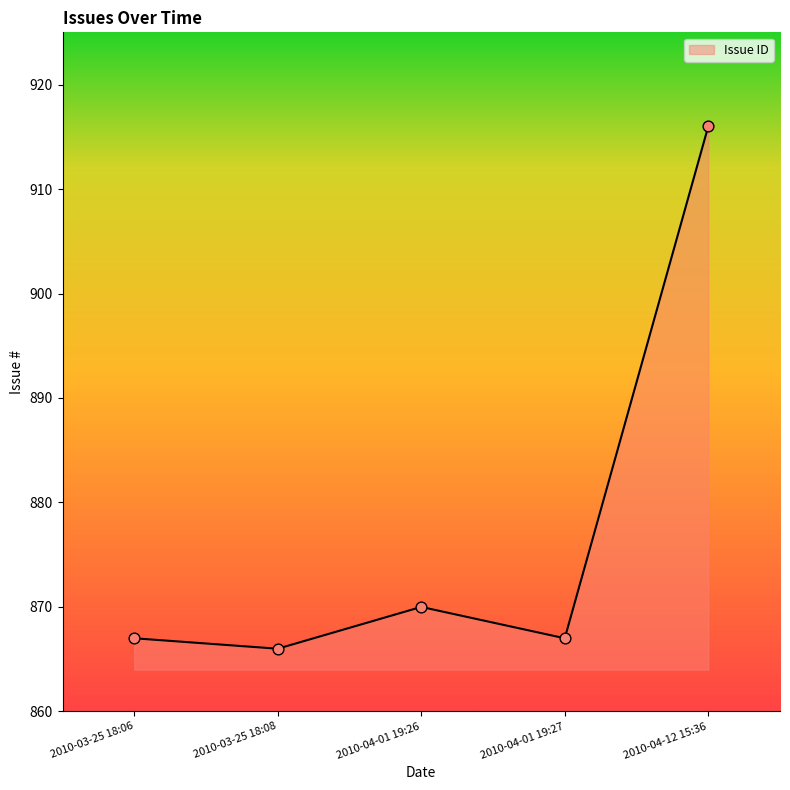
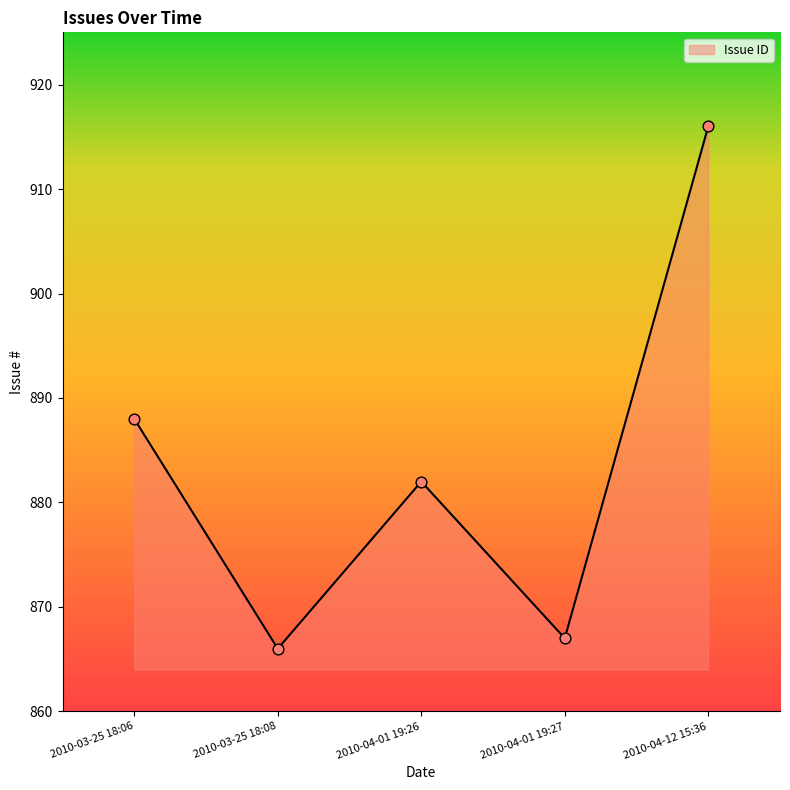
2010-03-25 18:06: 867 -> 888
2010-04-01 19:26: 870 -> 882
